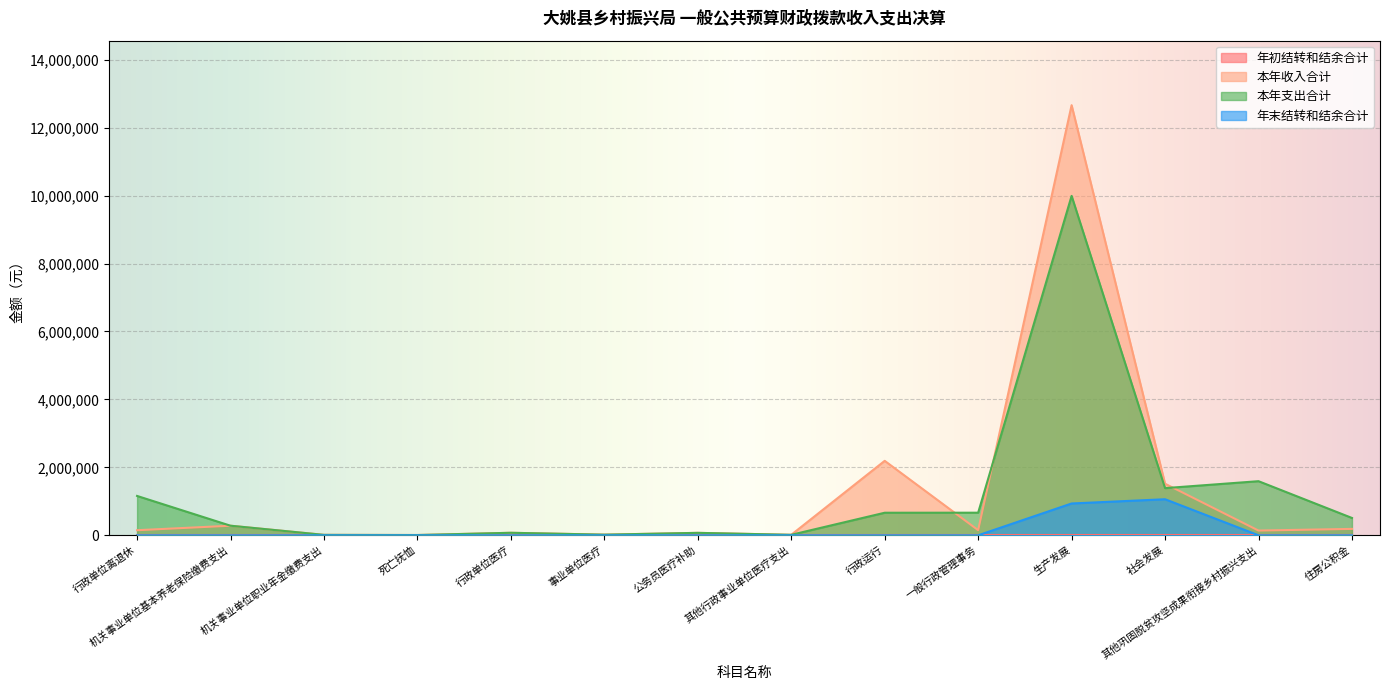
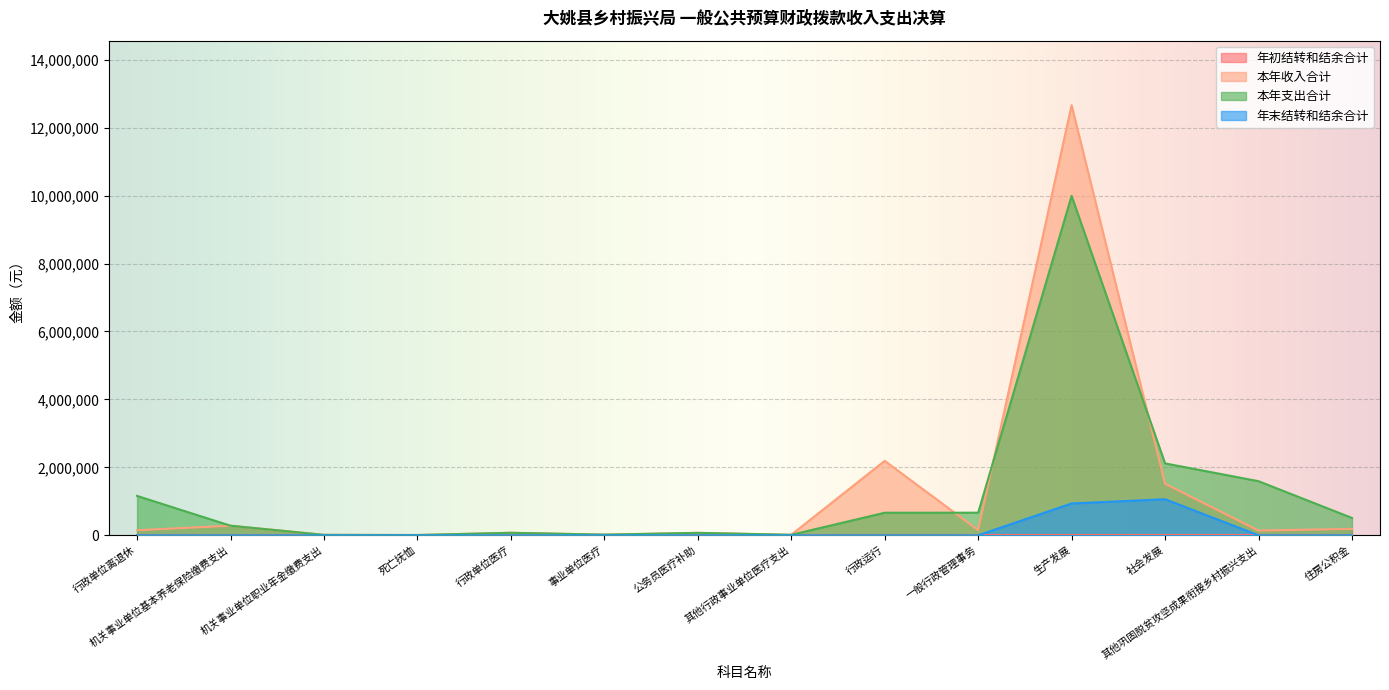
本年支出合计, 社会发展: 1,400,000 -> 2,100,000
